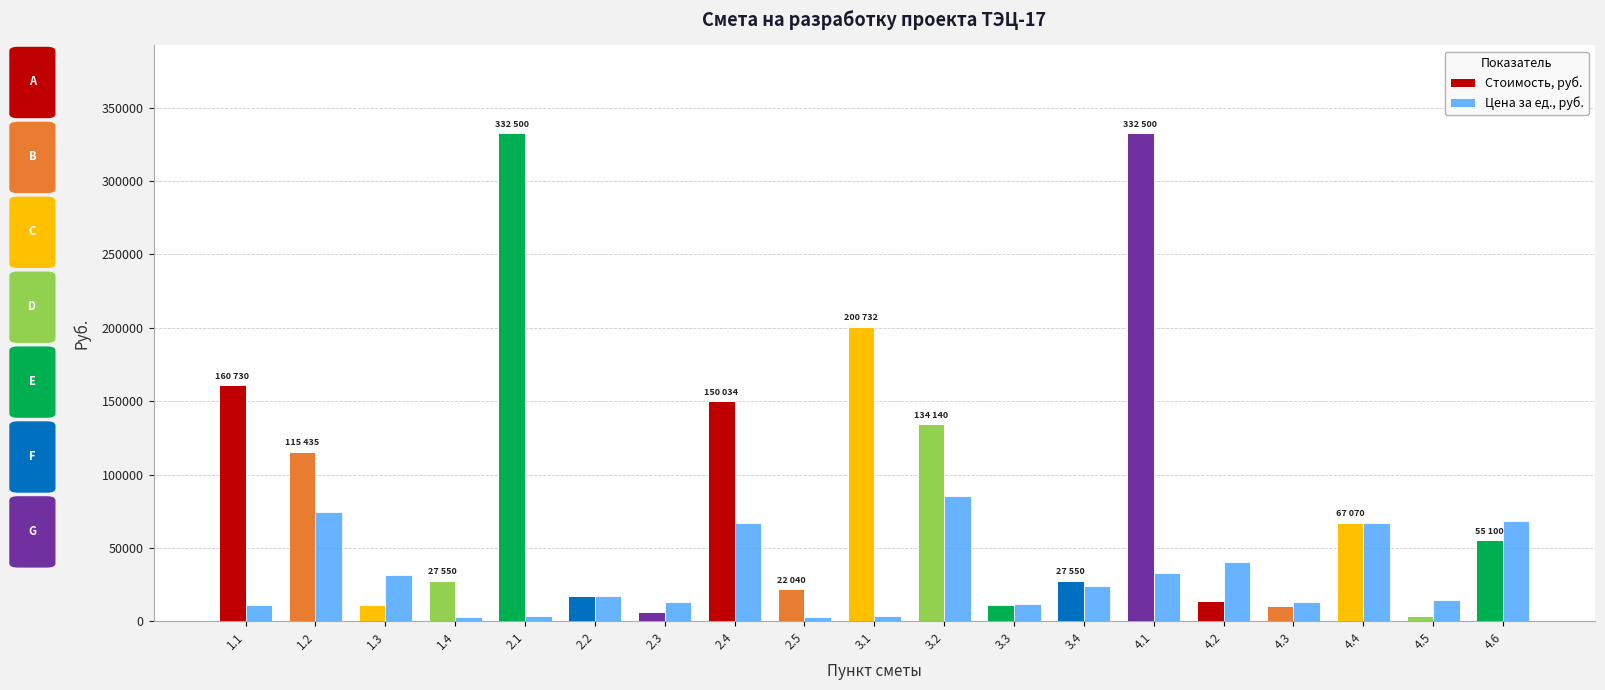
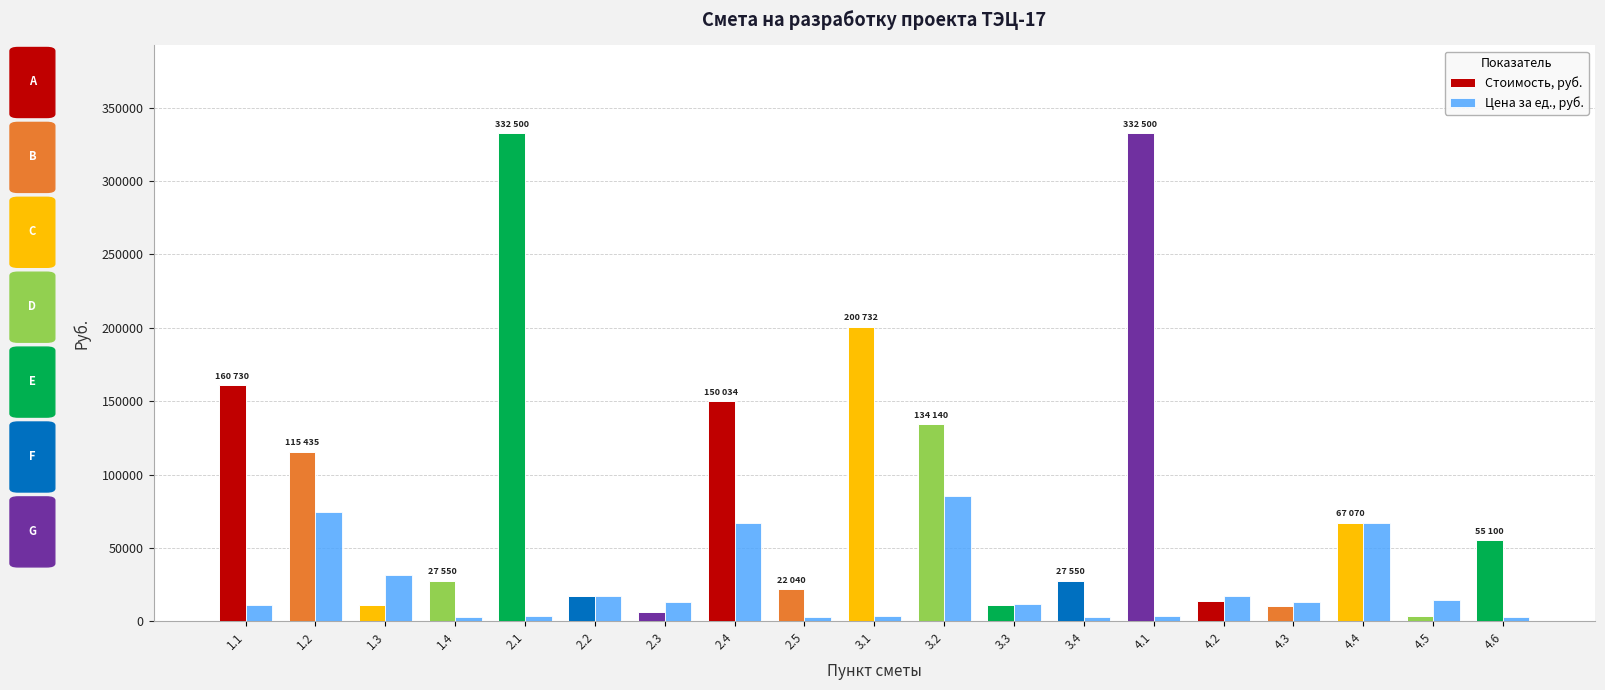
Цена за ед., руб., 3.4: 24000 -> 3000
Цена за ед., руб., 4.1: 33000 -> 3000
Цена за ед., руб., 4.2: 40000 -> 17000
Цена за ед., руб., 4.6: 68000 -> 3000
